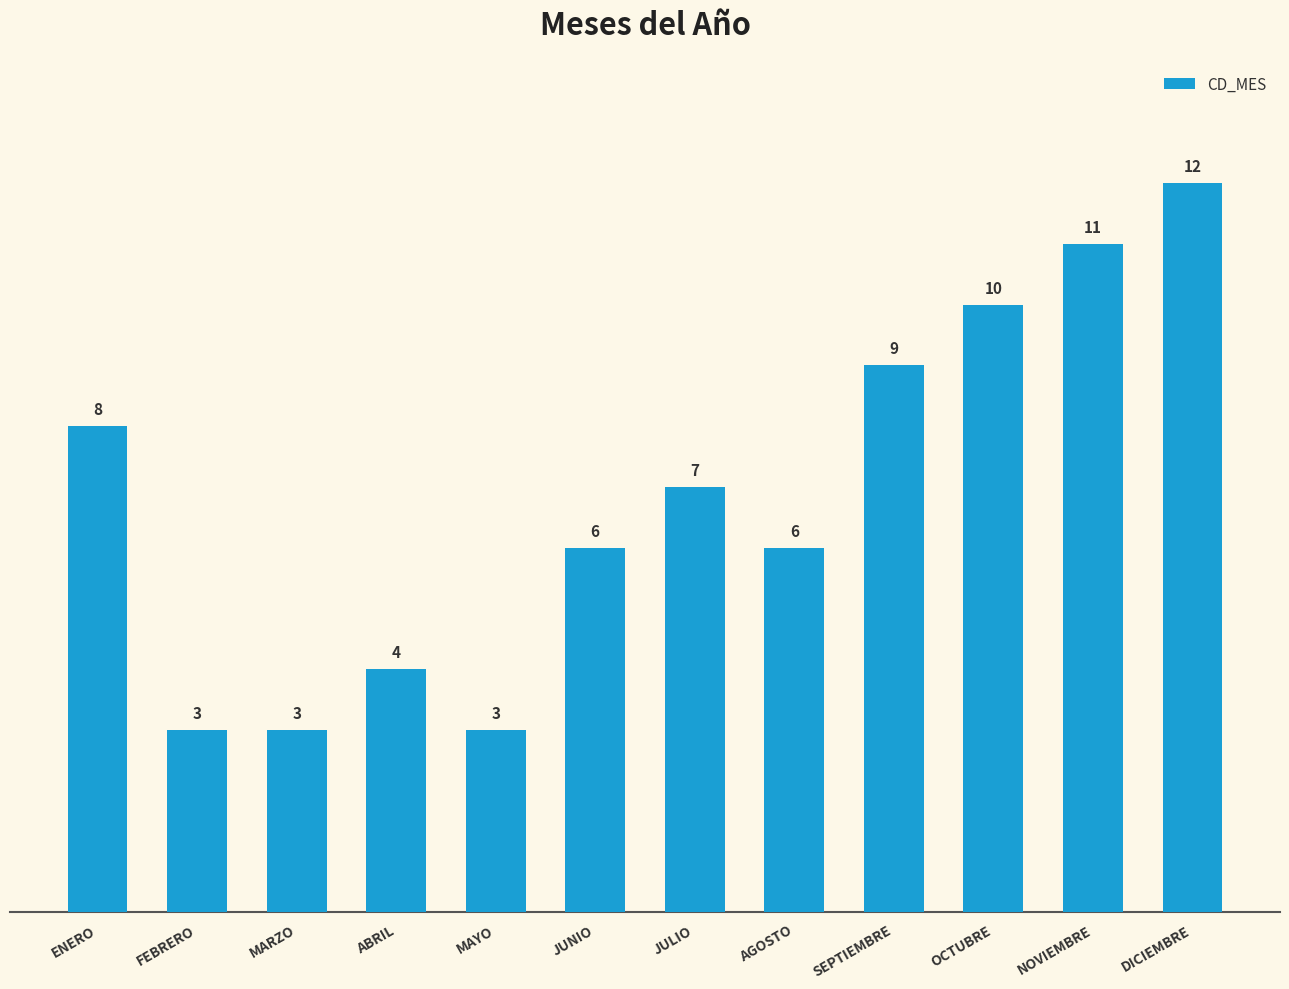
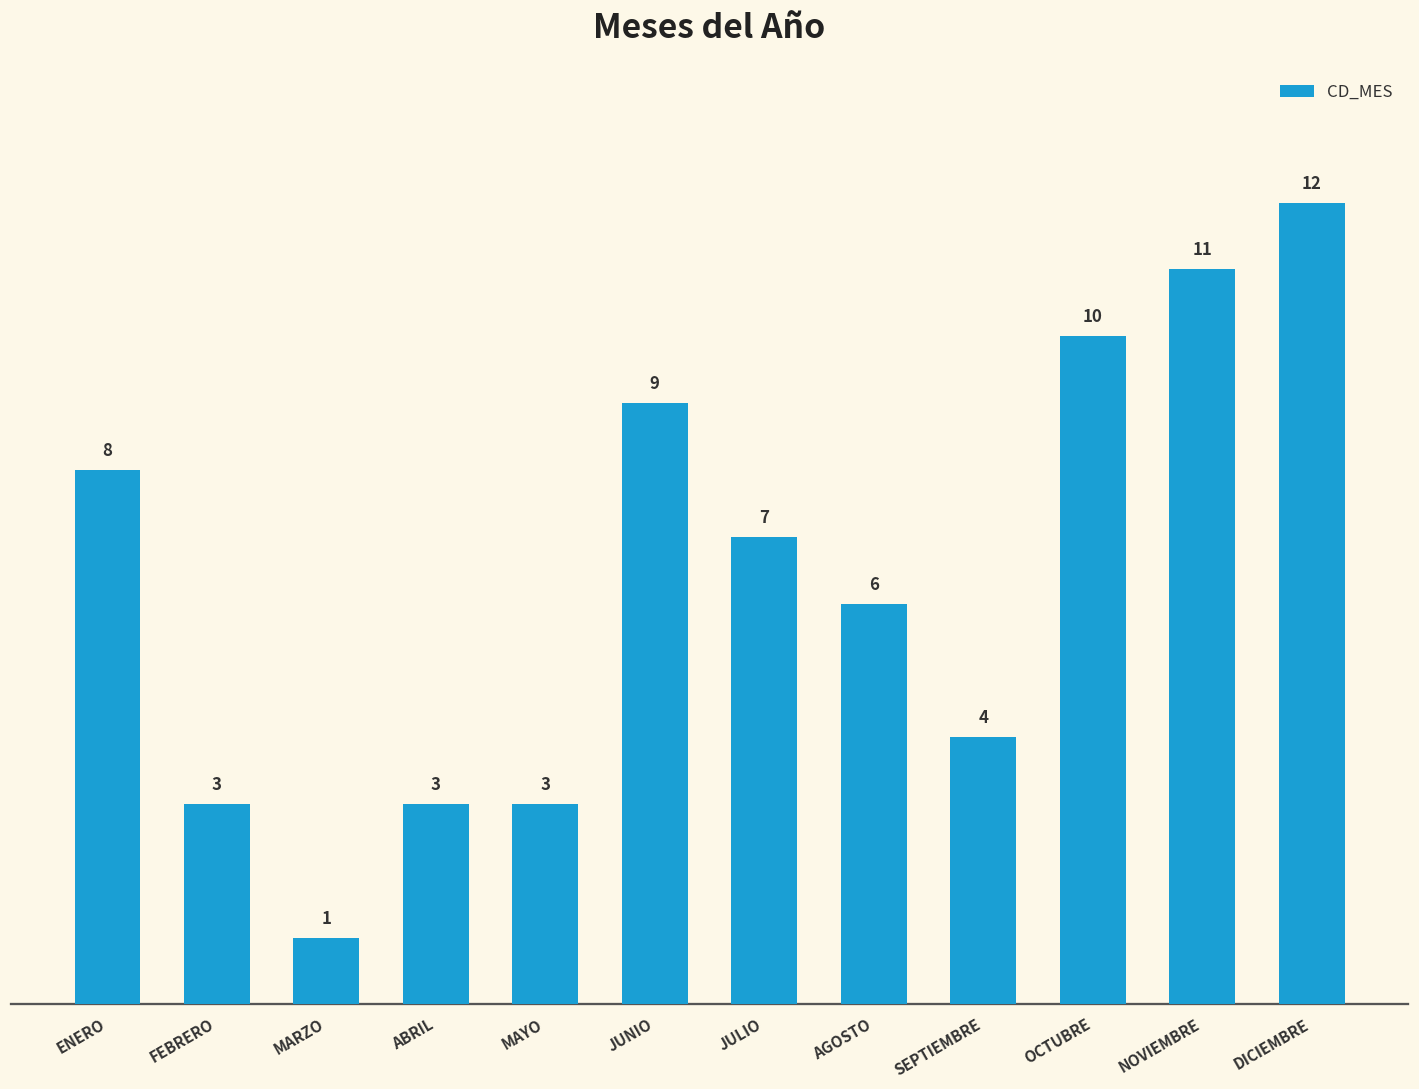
MARZO: 3 -> 1
ABRIL: 4 -> 3
JUNIO: 6 -> 9
SEPTIEMBRE: 9 -> 4
